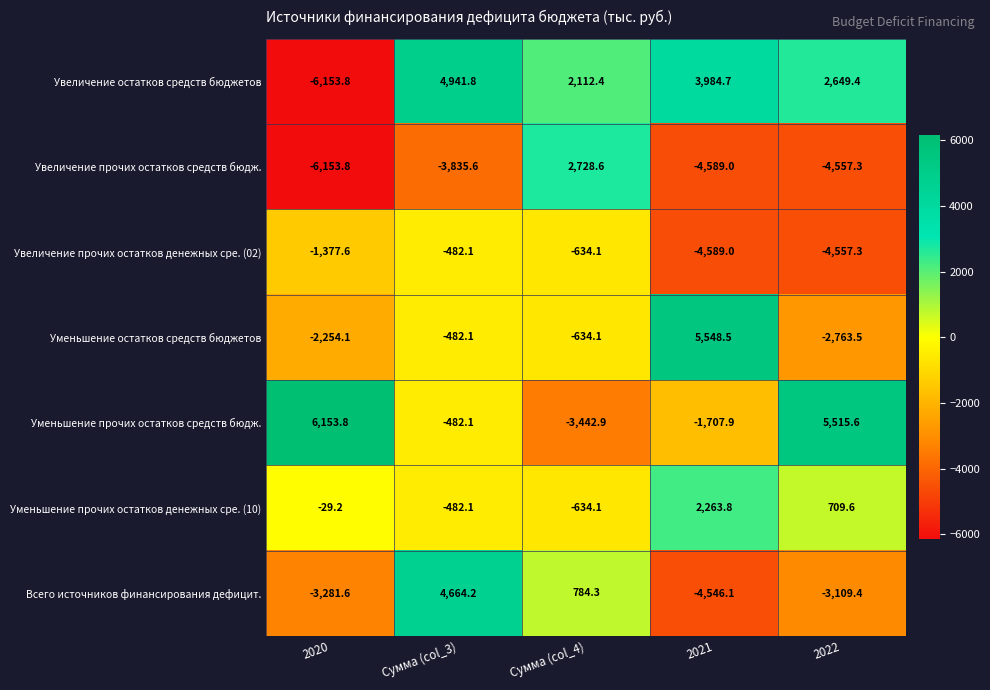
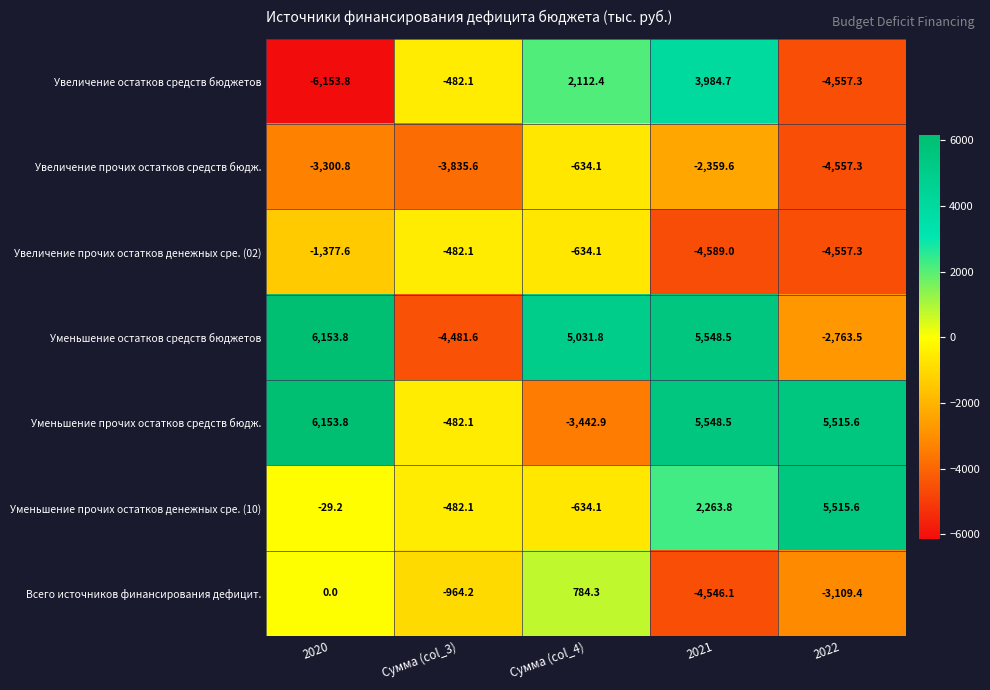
Увеличение остатков средств бюджетов, Сумма (col_3): 4,941.8 -> -482.1
Увеличение остатков средств бюджетов, 2022: 2,649.4 -> -4,557.3
Увеличение прочих остатков средств бюдж., 2020: -6,153.8 -> -3,300.8
Увеличение прочих остатков средств бюдж., Сумма (col_4): 2,728.6 -> -634.1
Увеличение прочих остатков средств бюдж., 2021: -4,589.0 -> -2,359.6
Уменьшение остатков средств бюджетов, 2020: -2,254.1 -> 6,153.8
Уменьшение остатков средств бюджетов, Сумма (col_3): -482.1 -> -4,481.6
Уменьшение остатков средств бюджетов, Сумма (col_4): -634.1 -> 5,031.8
Уменьшение прочих остатков средств бюдж., 2021: -1,707.9 -> 5,548.5
Уменьшение прочих остатков денежных сре. (10), 2022: 709.6 -> 5,515.6
Всего источников финансирования дефицит., 2020: -3,281.6 -> 0.0
Всего источников финансирования дефицит., Сумма (col_3): 4,664.2 -> -964.2
